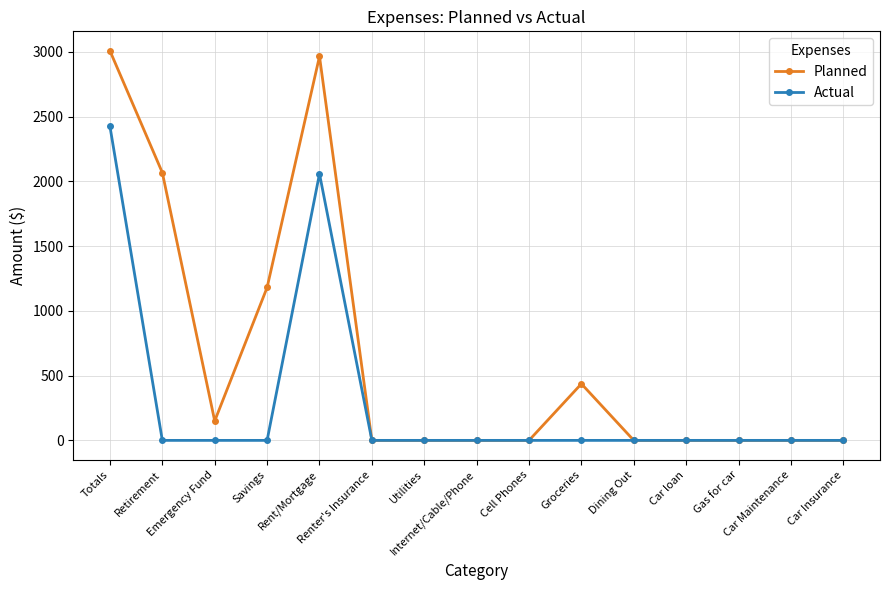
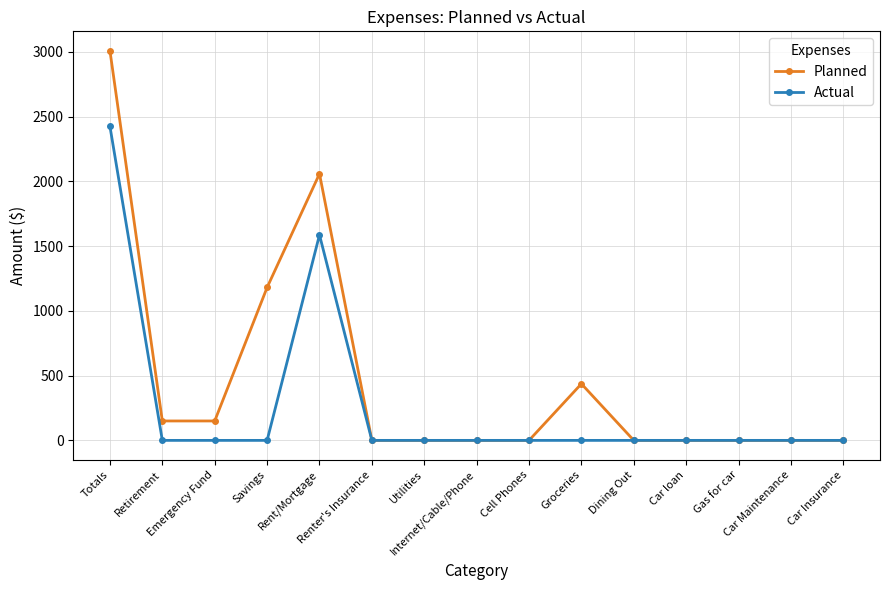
Planned, Retirement: 2070 -> 150
Planned, Rent/Mortgage: 2970 -> 2060
Actual, Rent/Mortgage: 2060 -> 1590
